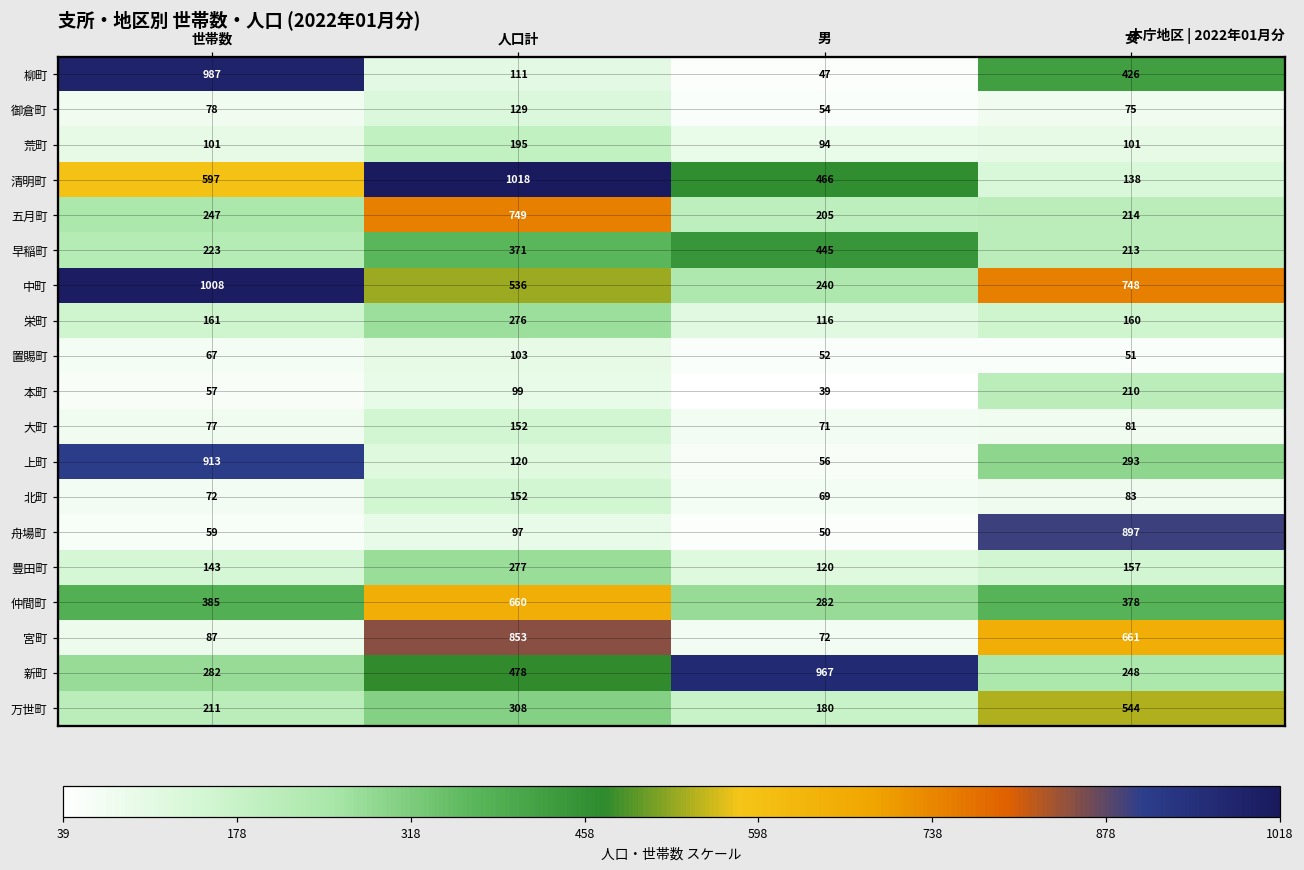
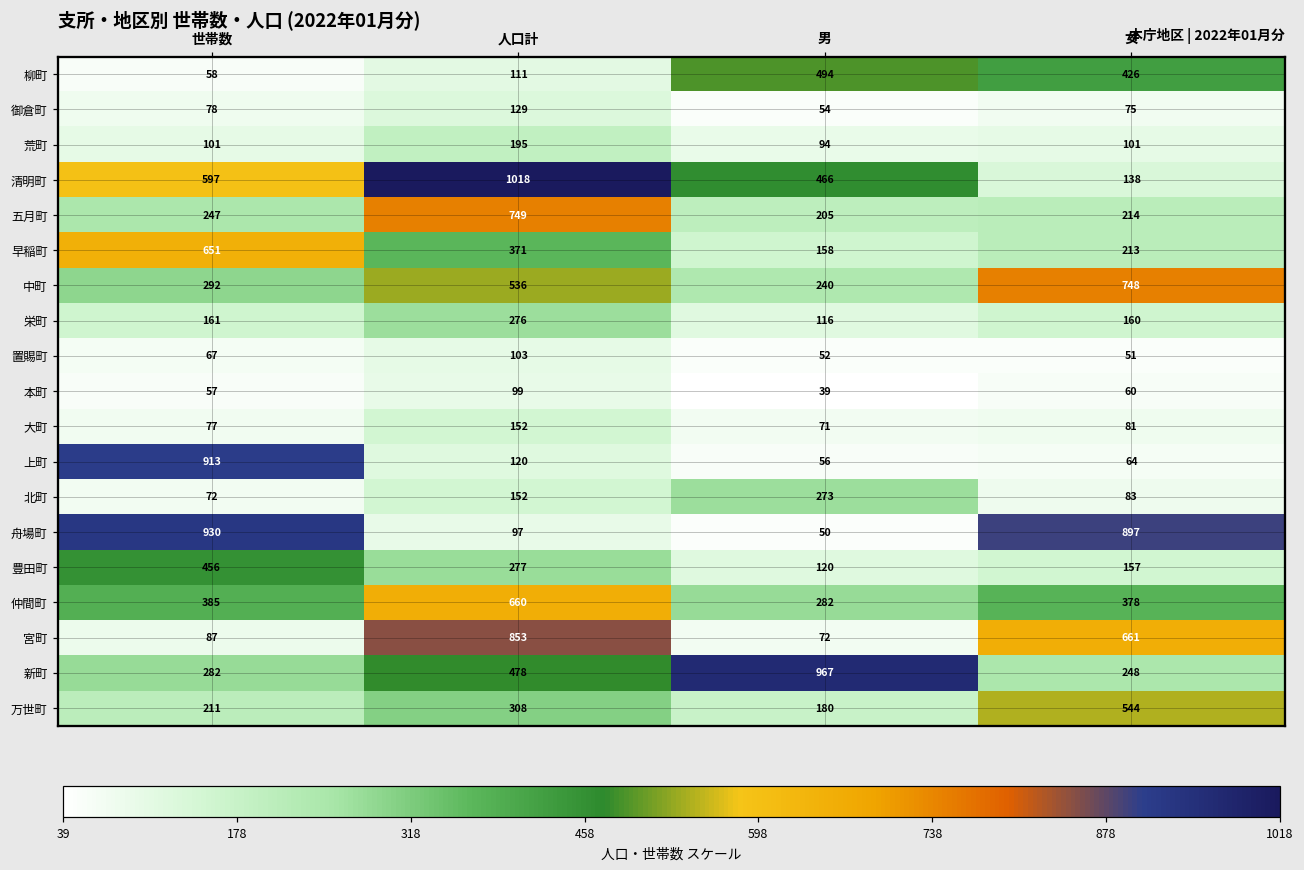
柳町, 世帯数: 987 -> 58
柳町, 男: 47 -> 494
早稲町, 世帯数: 223 -> 651
早稲町, 男: 445 -> 158
中町, 世帯数: 1008 -> 292
本町, 女: 210 -> 60
上町, 女: 293 -> 64
北町, 男: 69 -> 273
舟場町, 世帯数: 59 -> 930
豊田町, 世帯数: 143 -> 456
